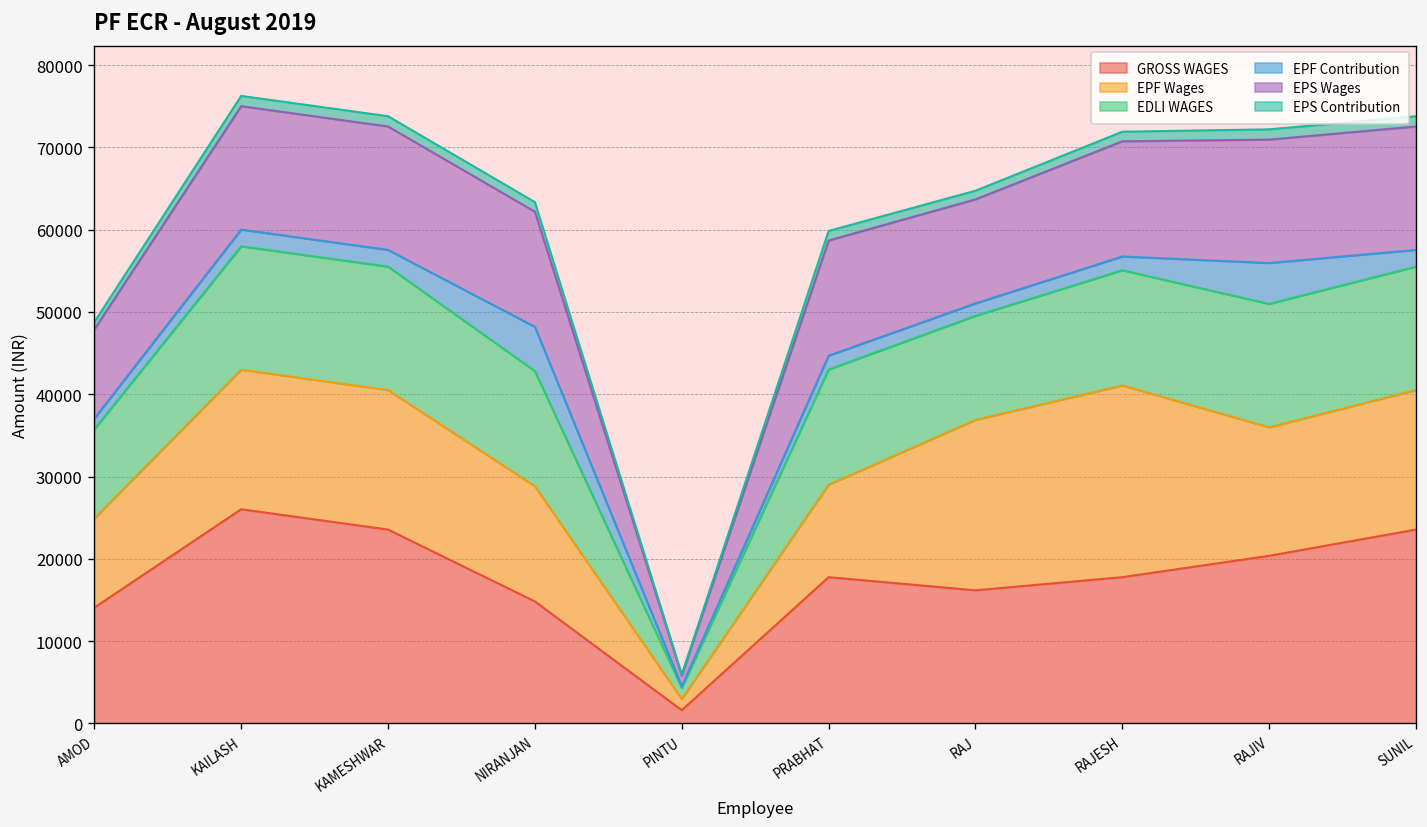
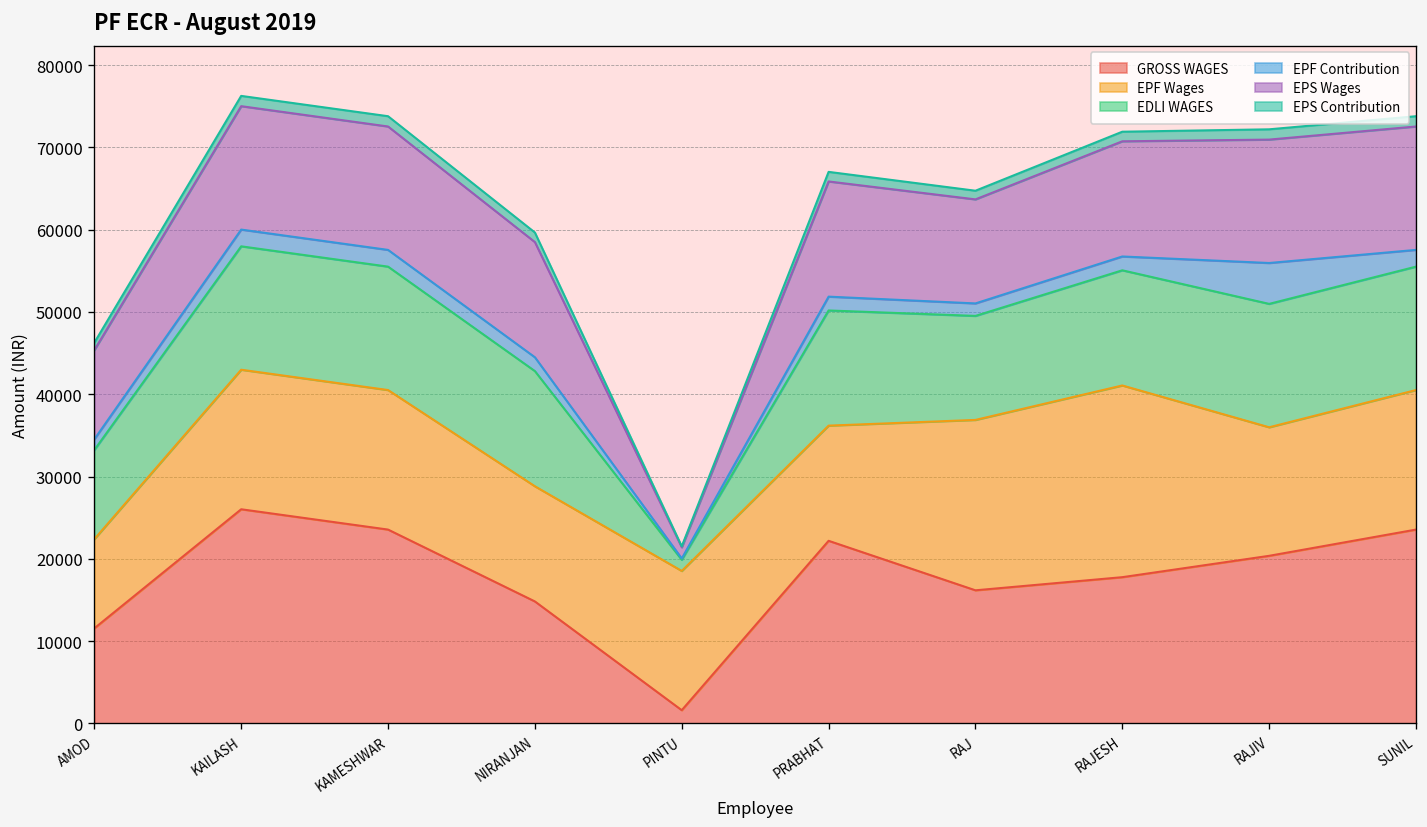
GROSS WAGES, AMOD: 14000 -> 12000
EPF Contribution, NIRANJAN: 5000 -> 2000
EPF Wages, PINTU: 1000 -> 17000
GROSS WAGES, PRABHAT: 18000 -> 22000
EPF Wages, PRABHAT: 11000 -> 14000
